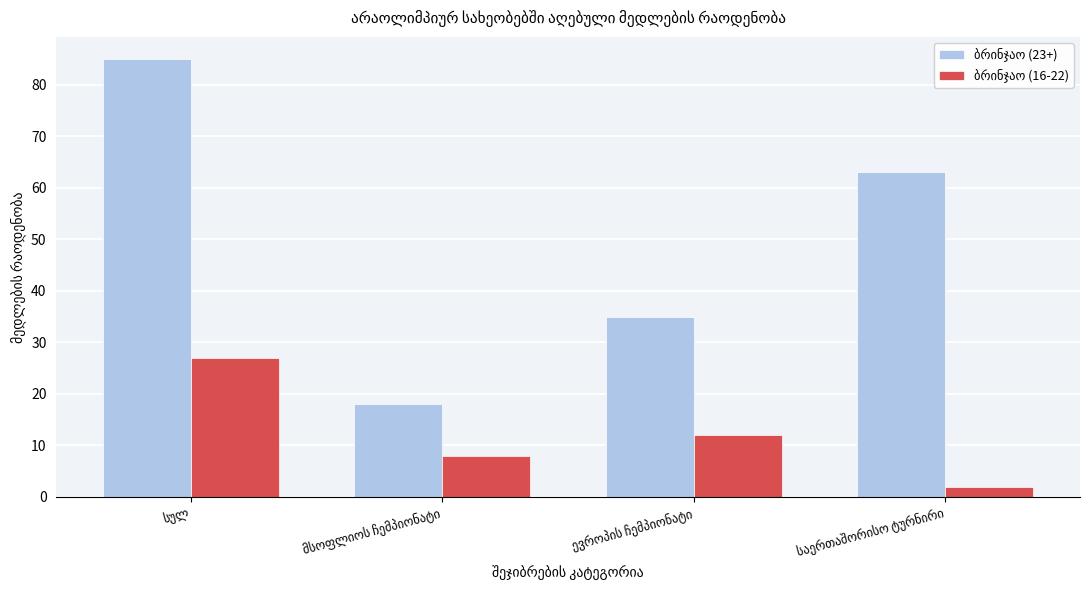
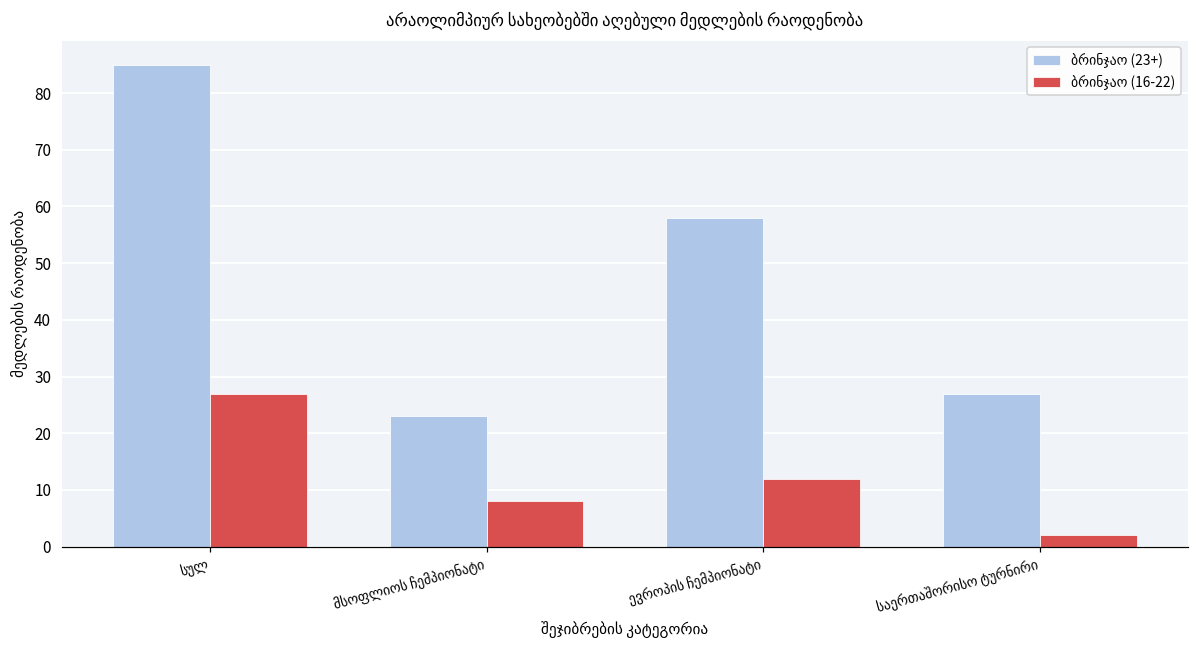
ბრინჯაო (23+), მსოფლიოს ჩემპიონატი: 18 -> 23
ბრინჯაო (23+), ევროპის ჩემპიონატი: 35 -> 58
ბრინჯაო (23+), საერთაშორისო ტურნირი: 63 -> 27
